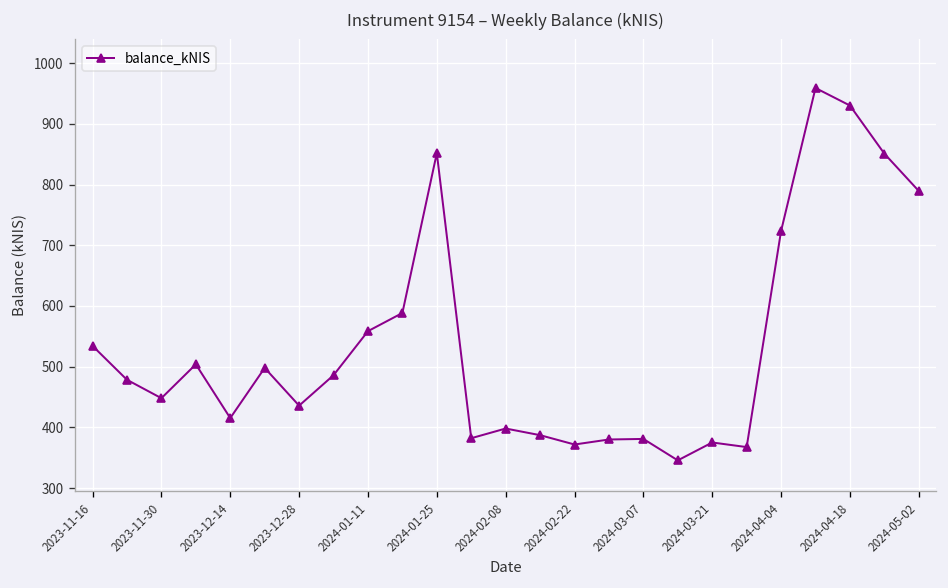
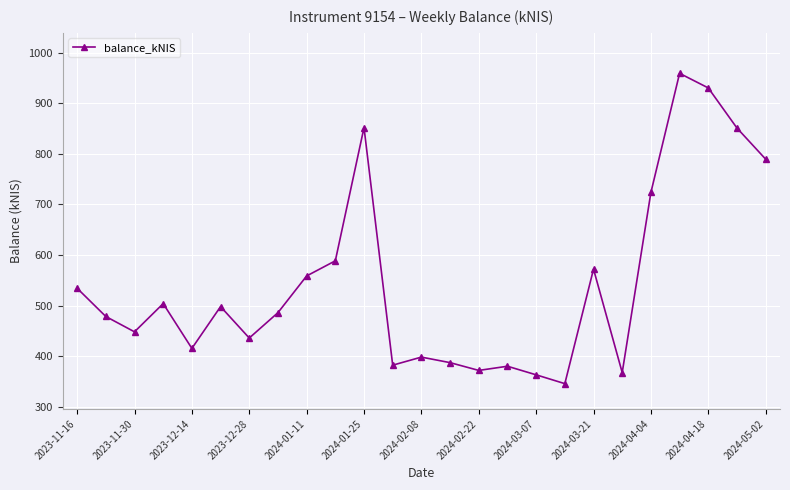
2024-03-07: 380 -> 360
2024-03-21: 380 -> 570
